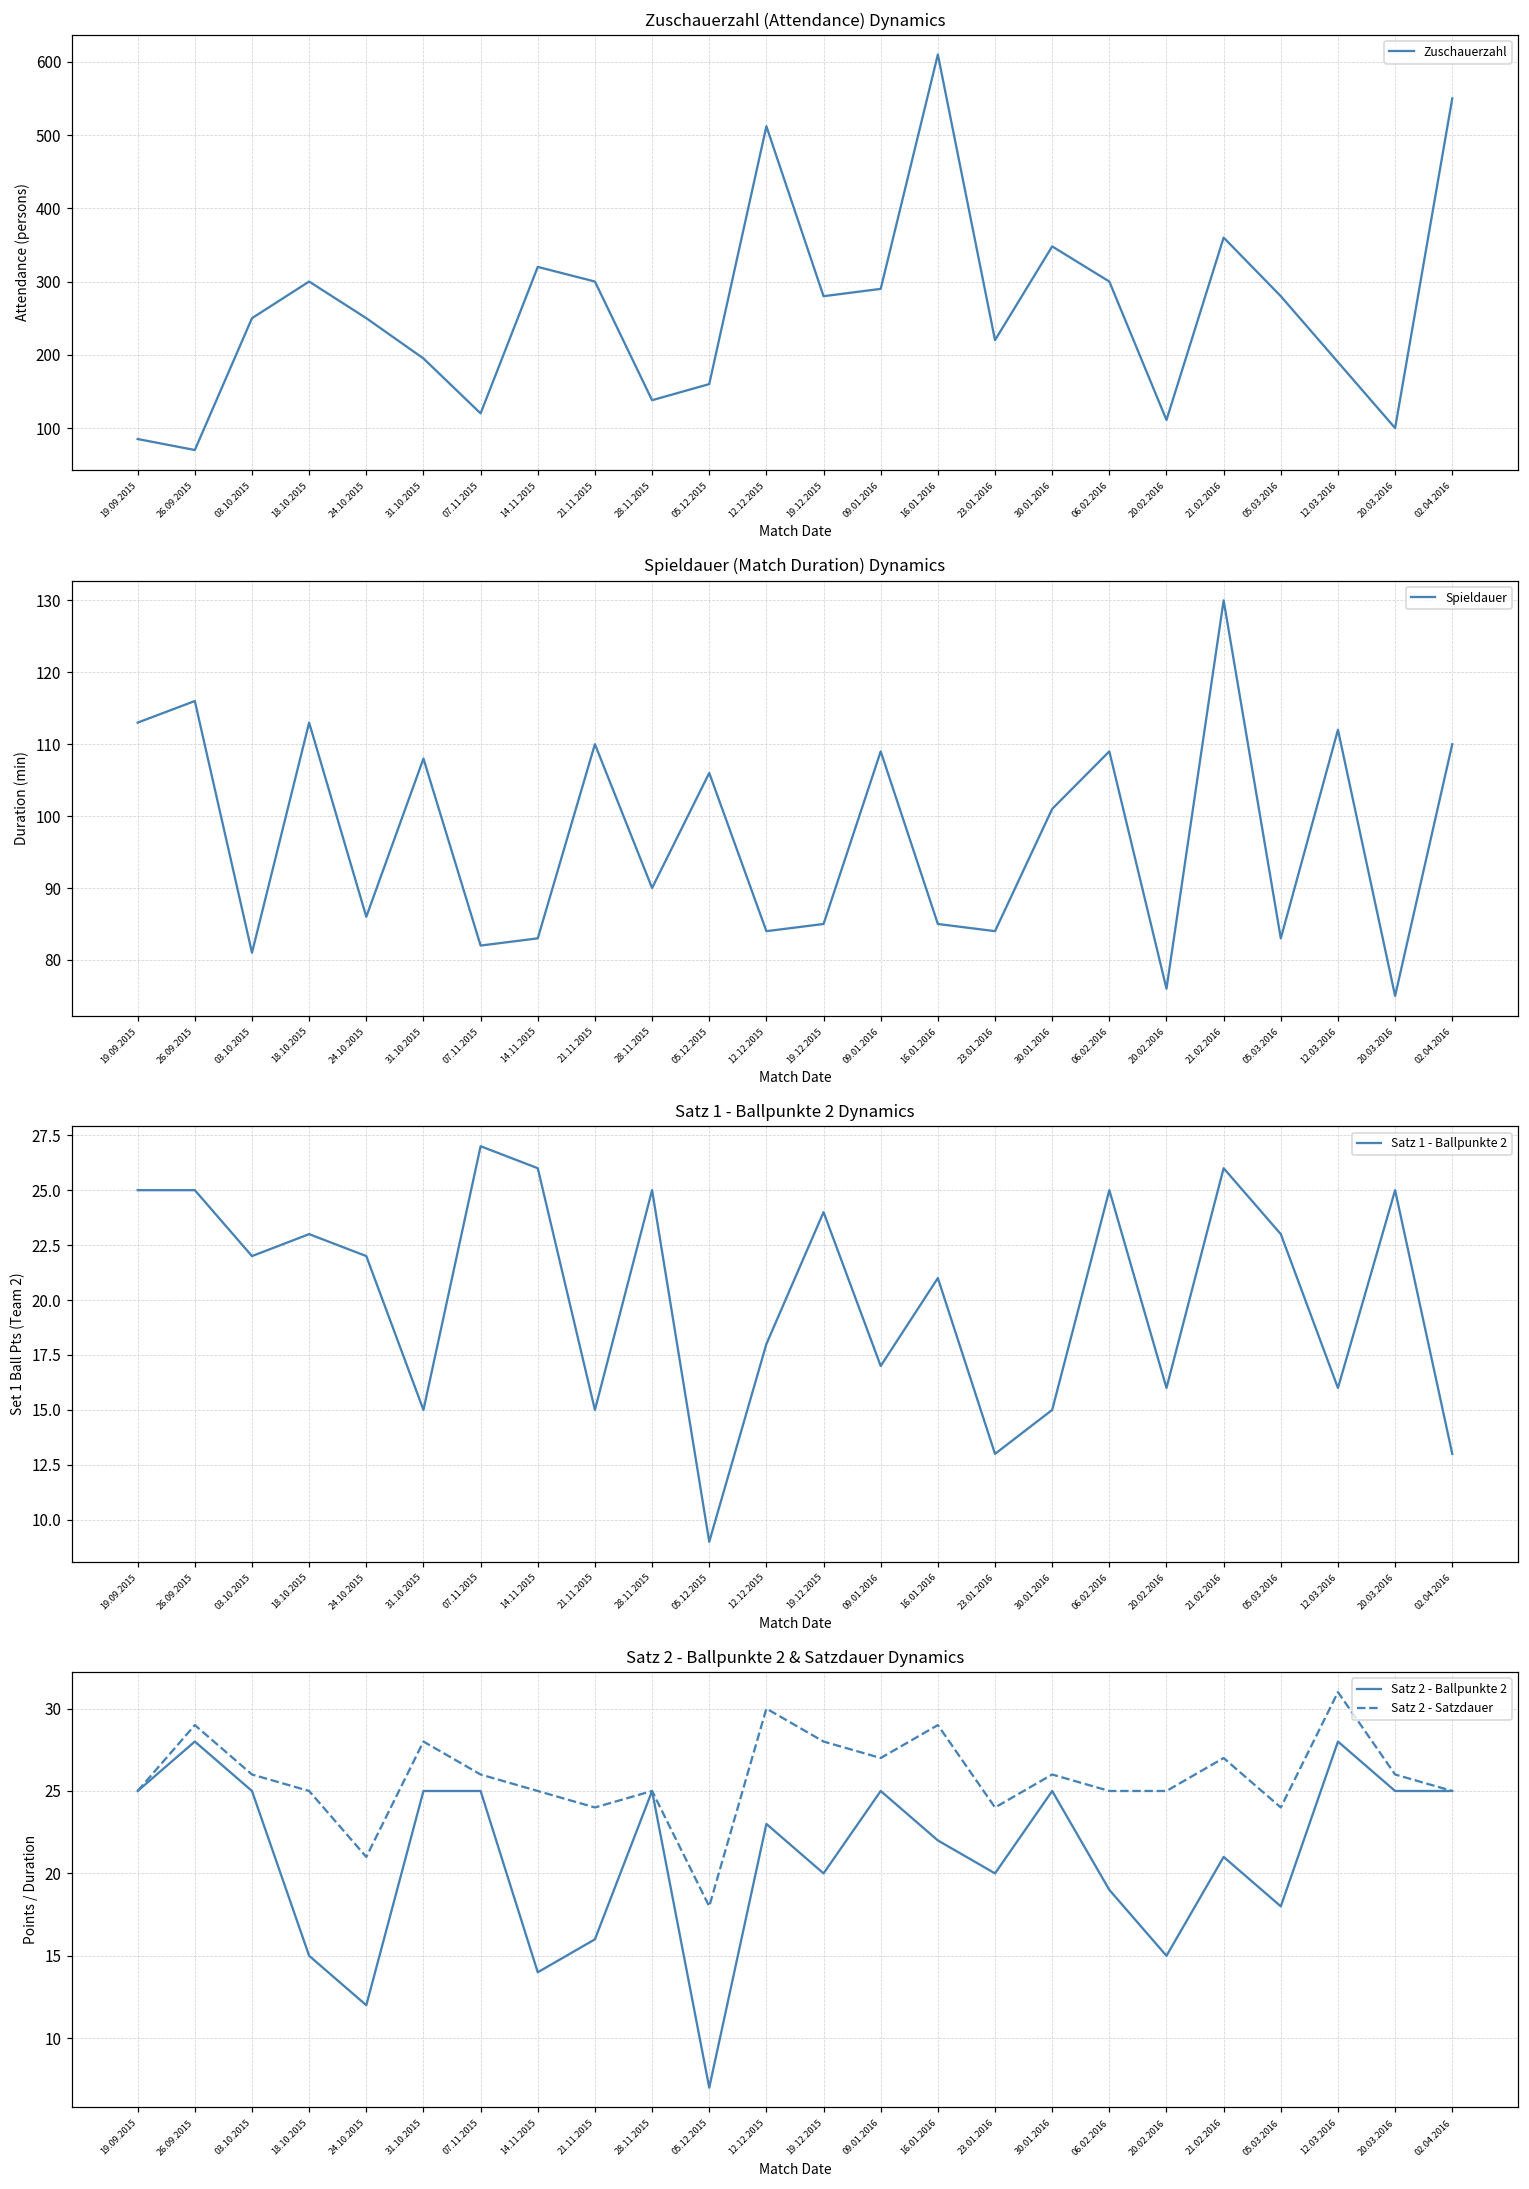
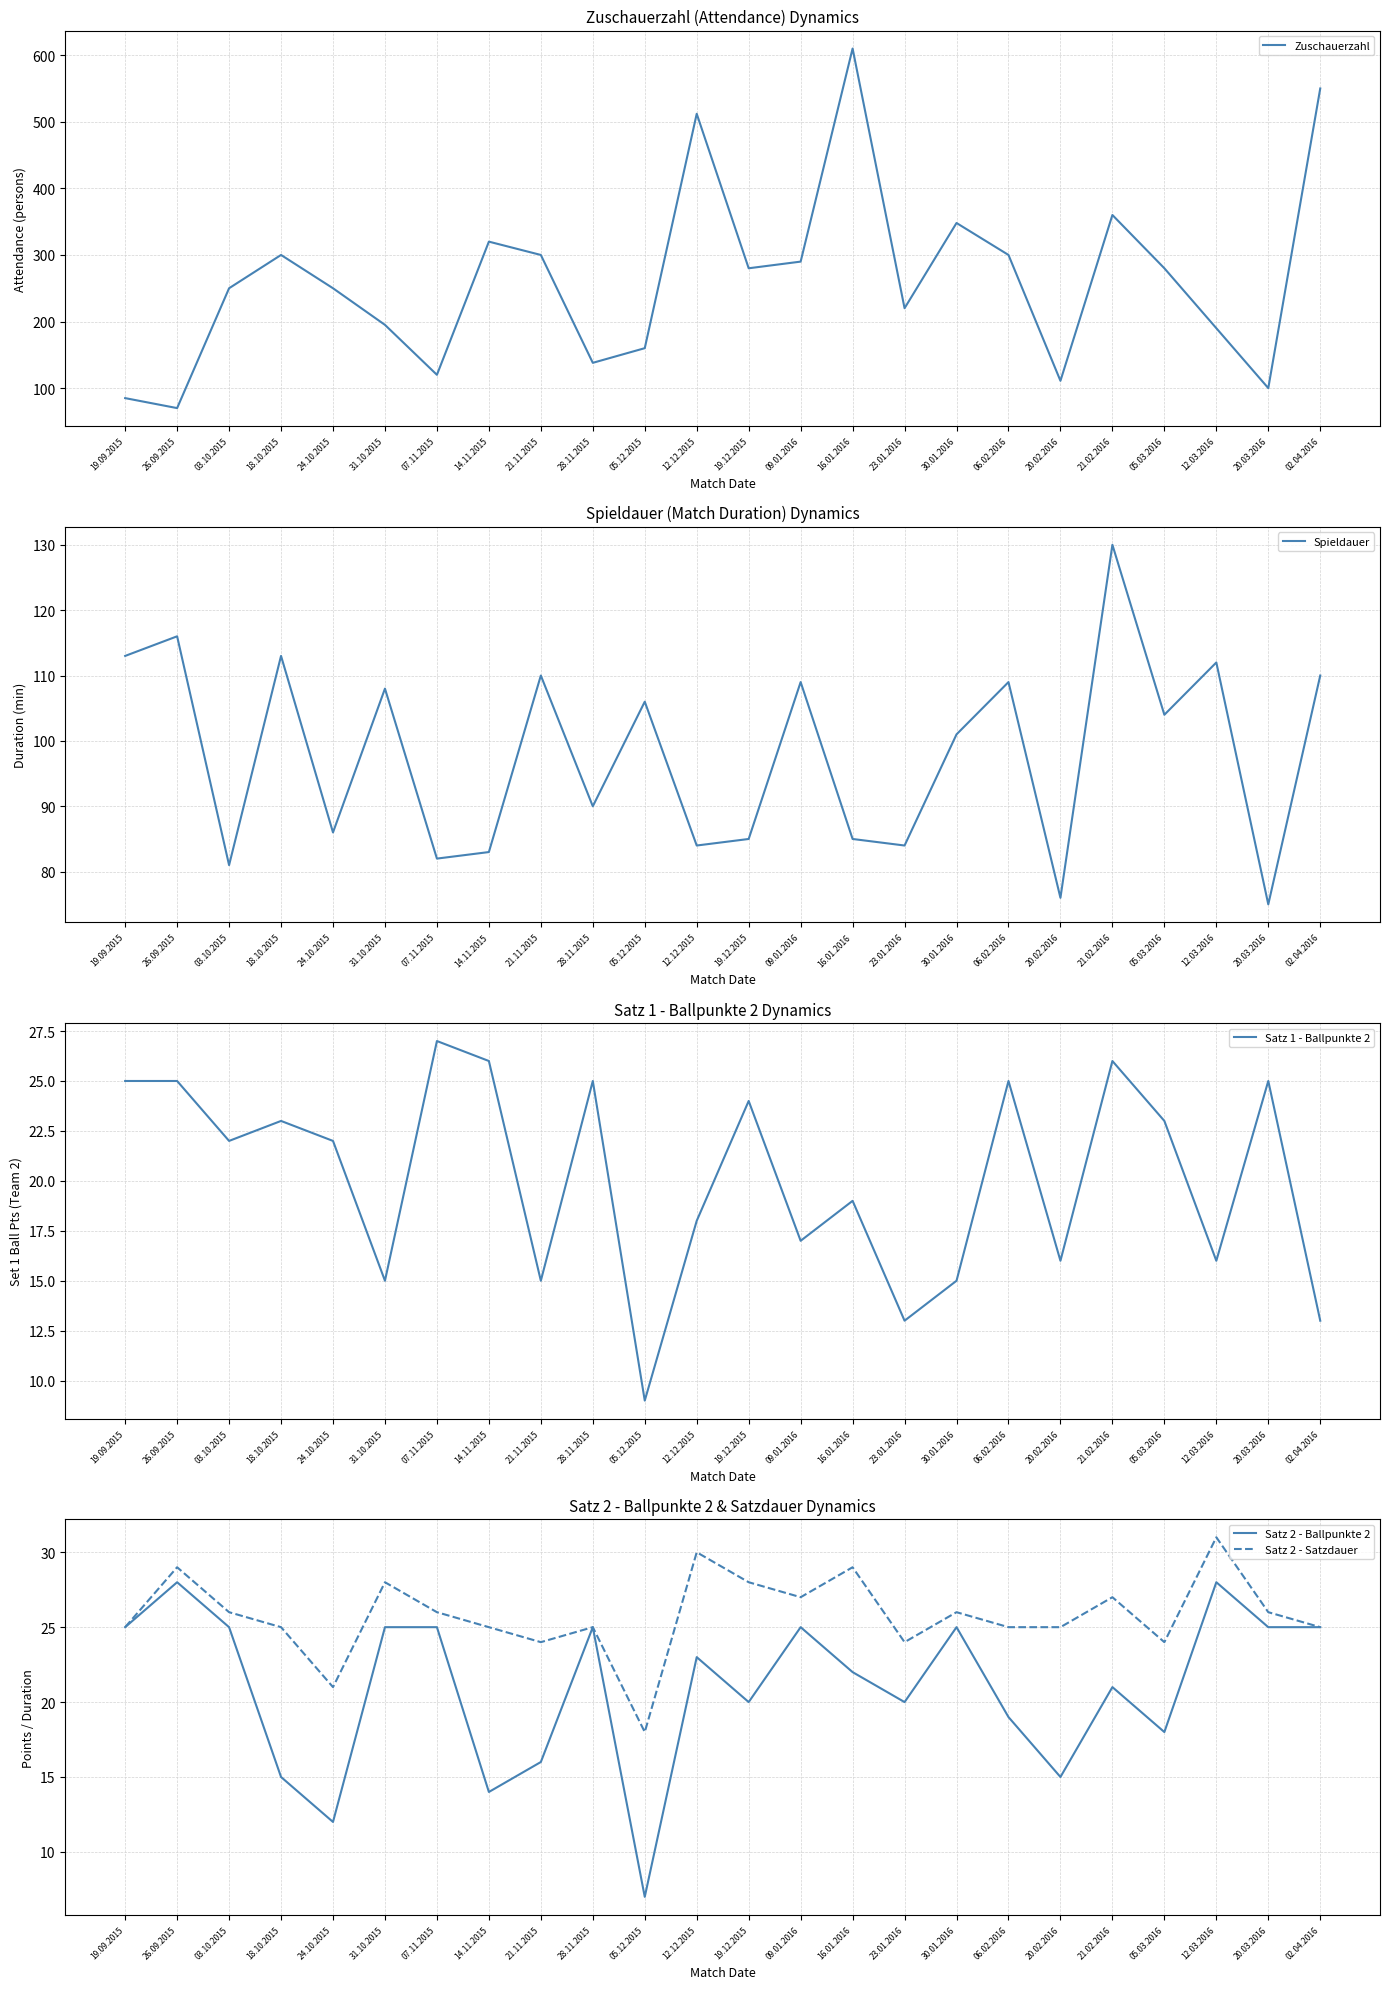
Spieldauer (Match Duration) Dynamics, 05.03.2016: 83 -> 104
Satz 1 - Ballpunkte 2 Dynamics, 16.01.2016: 21 -> 19
